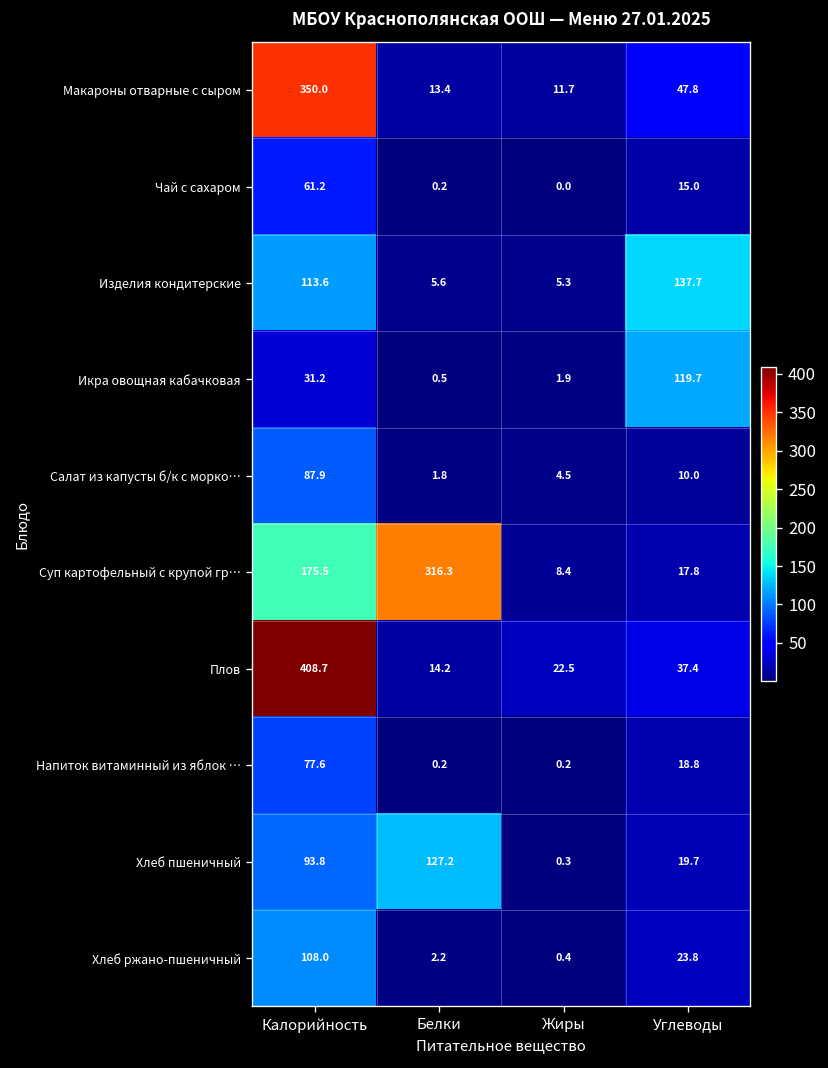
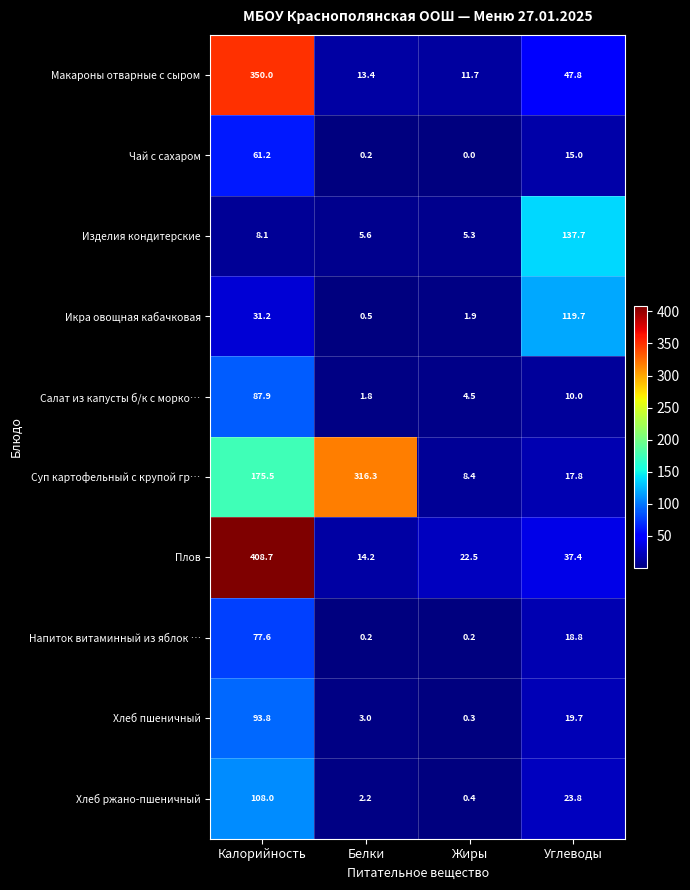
Изделия кондитерские, Калорийность: 113.6 -> 8.1
Хлеб пшеничный, Белки: 127.2 -> 3.0
